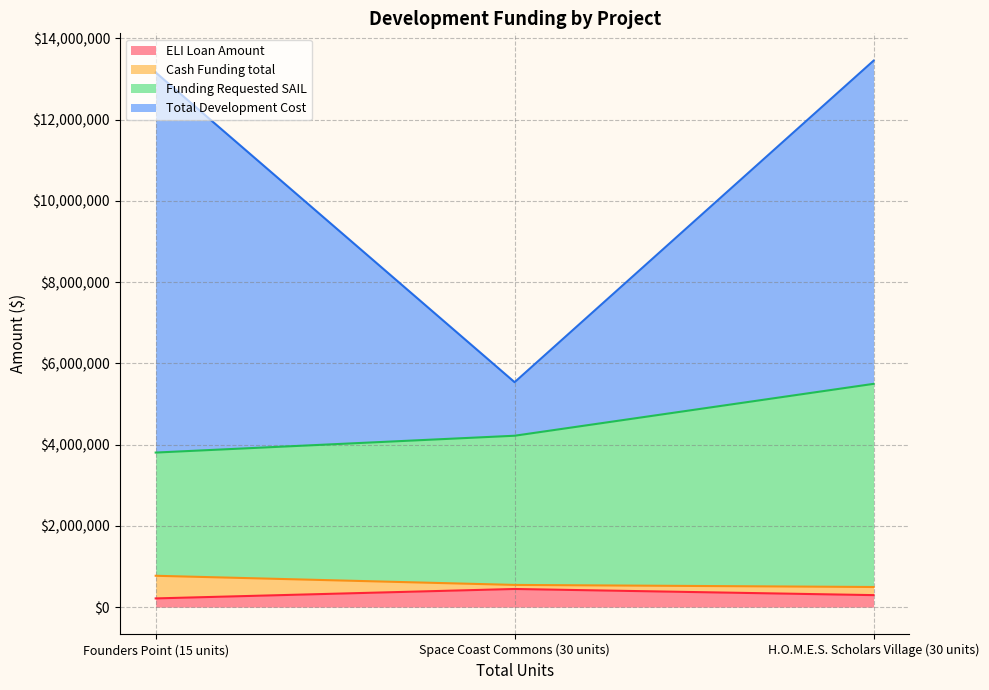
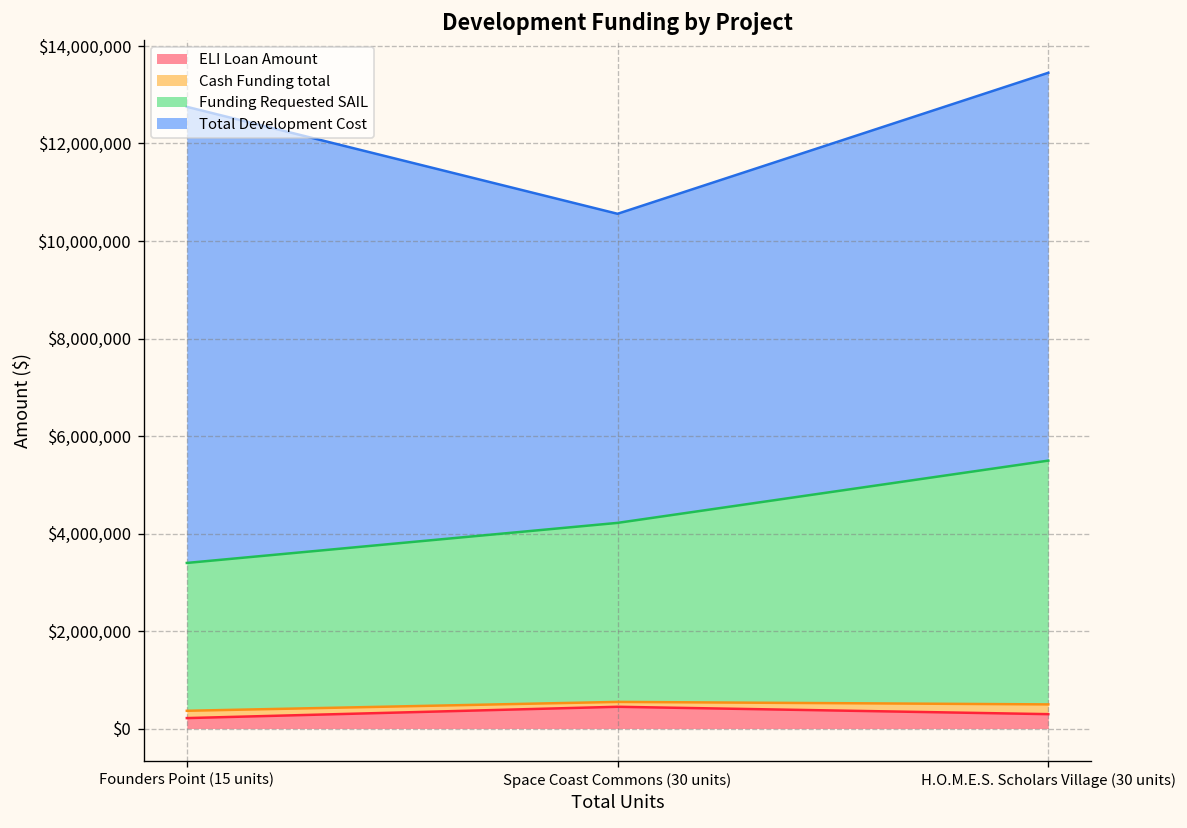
Cash Funding total, Founders Point (15 units): $600,000 -> $200,000
Total Development Cost, Space Coast Commons (30 units): $1,300,000 -> $6,300,000
